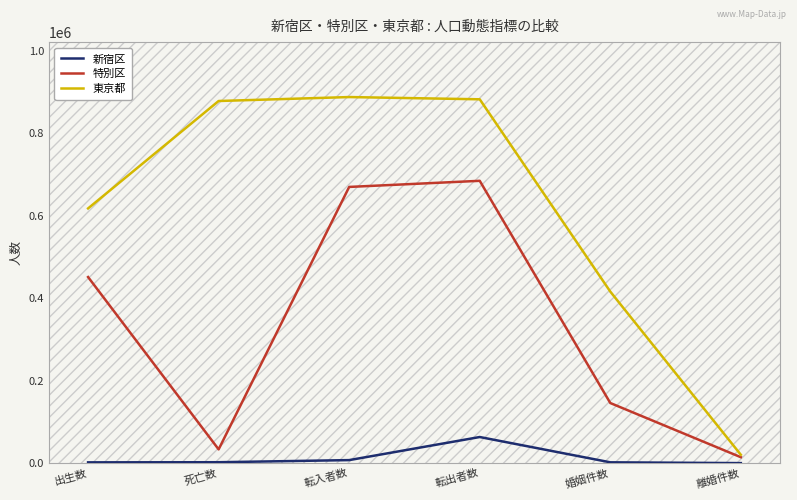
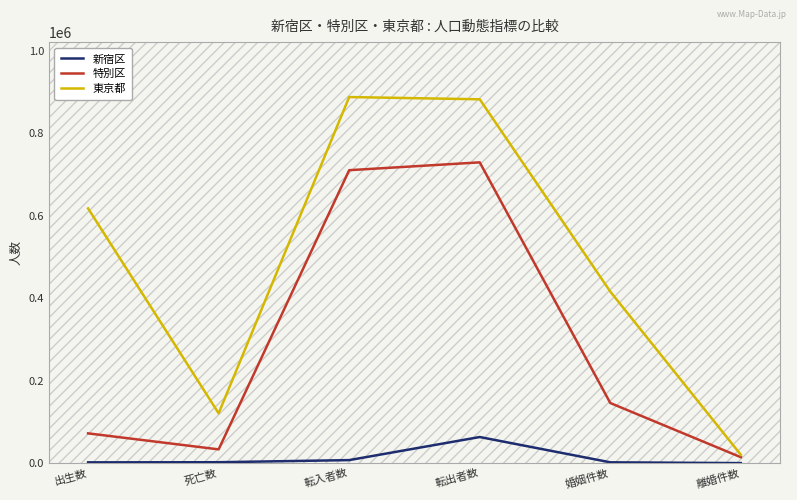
特別区, 出生数: 450000 -> 70000
東京都, 死亡数: 880000 -> 120000
特別区, 転入者数: 670000 -> 710000
特別区, 転出者数: 680000 -> 730000
